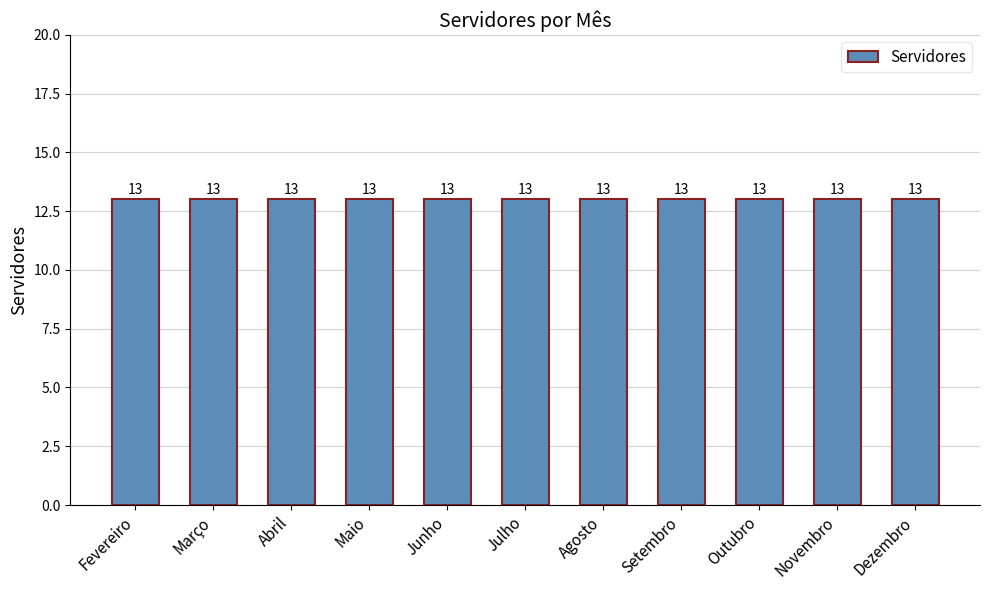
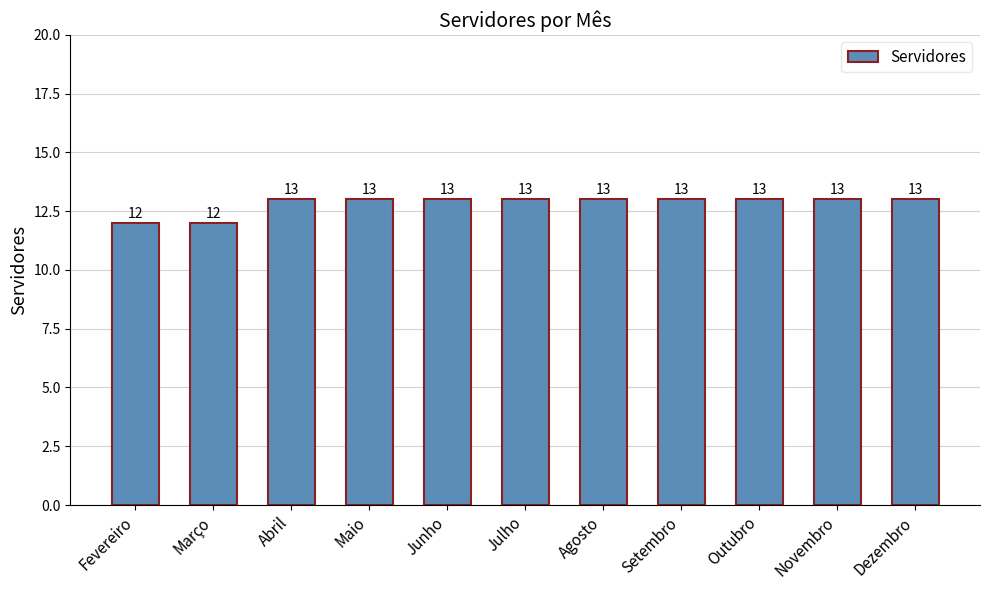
Fevereiro: 13 -> 12
Março: 13 -> 12
